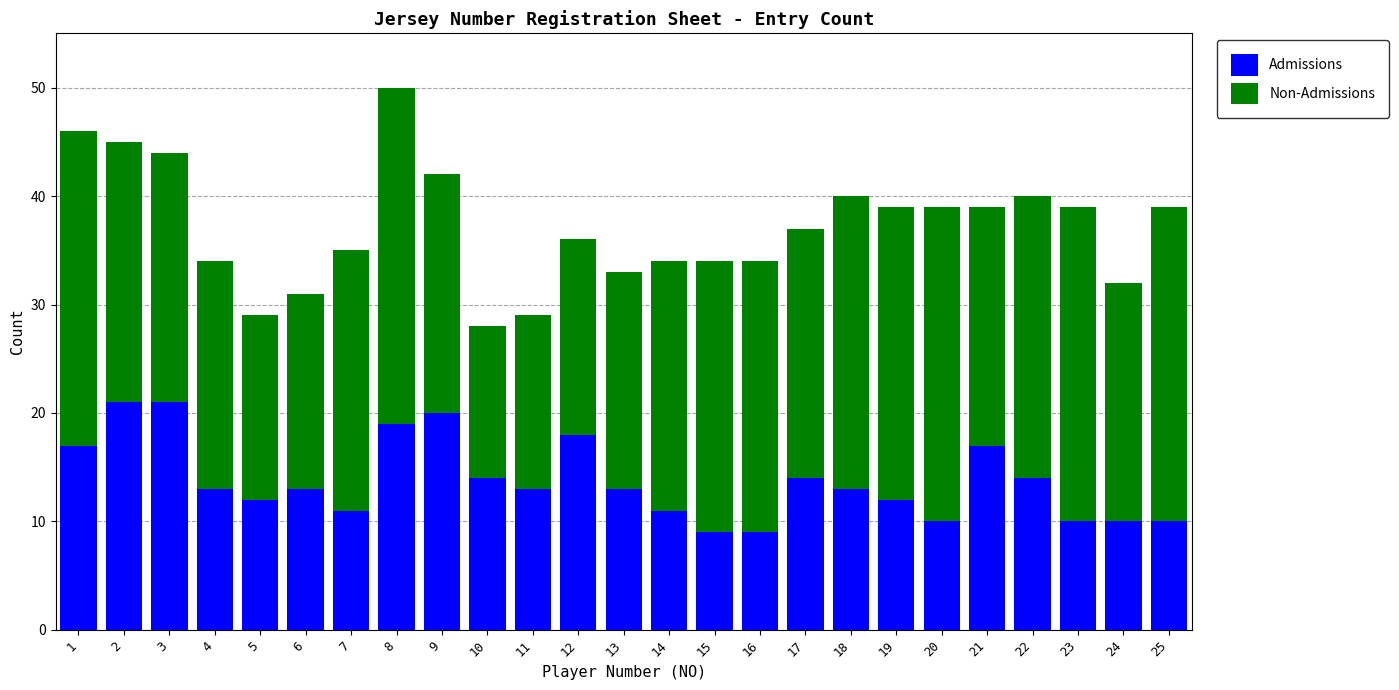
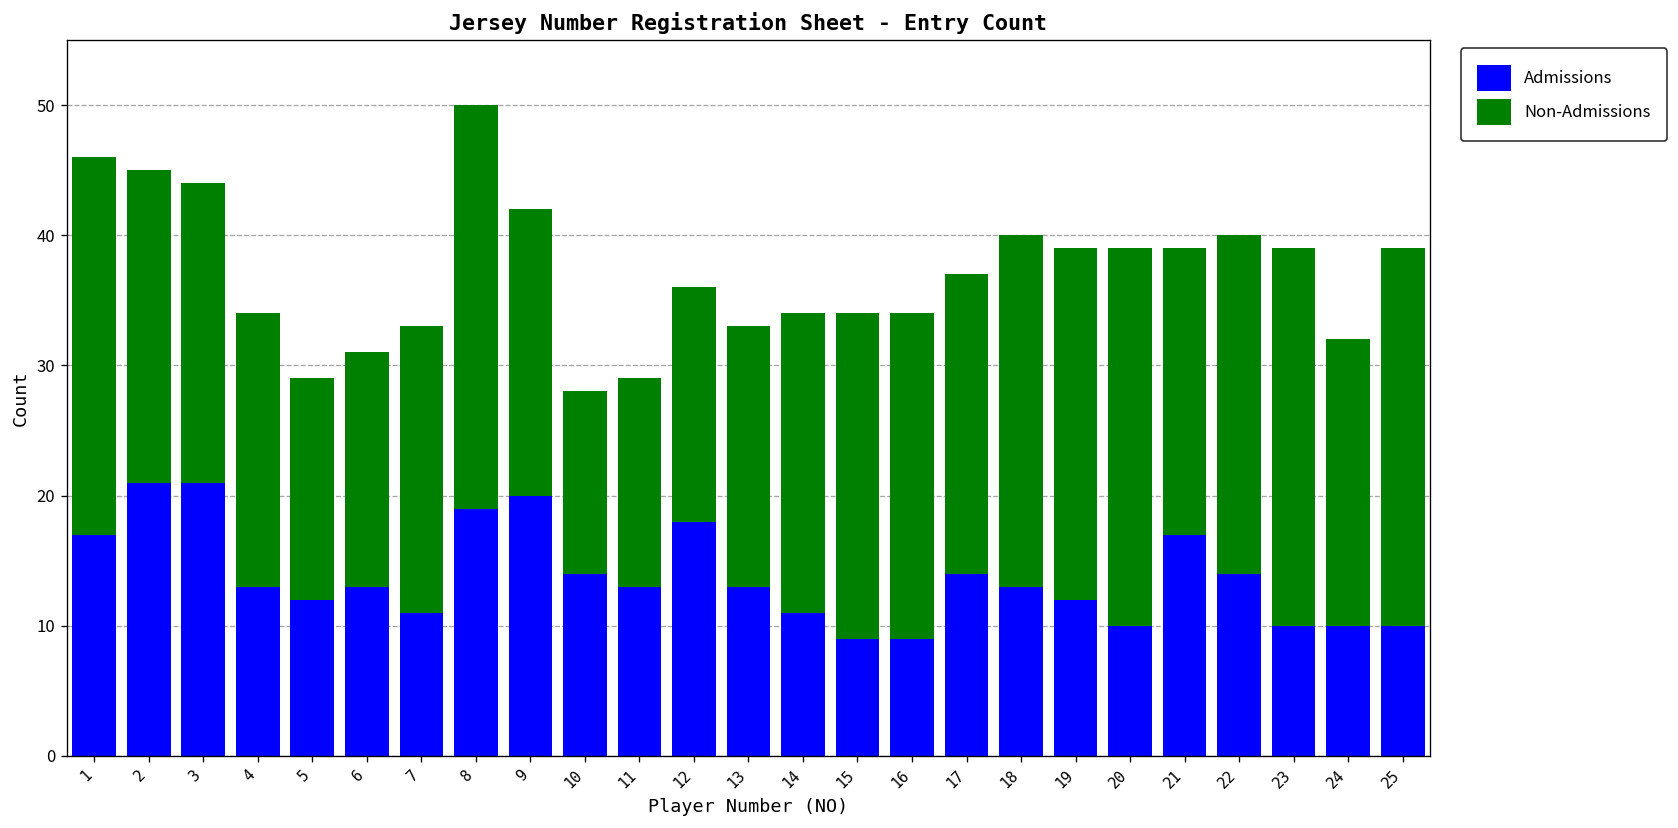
Non-Admissions, 7: 24 -> 22
